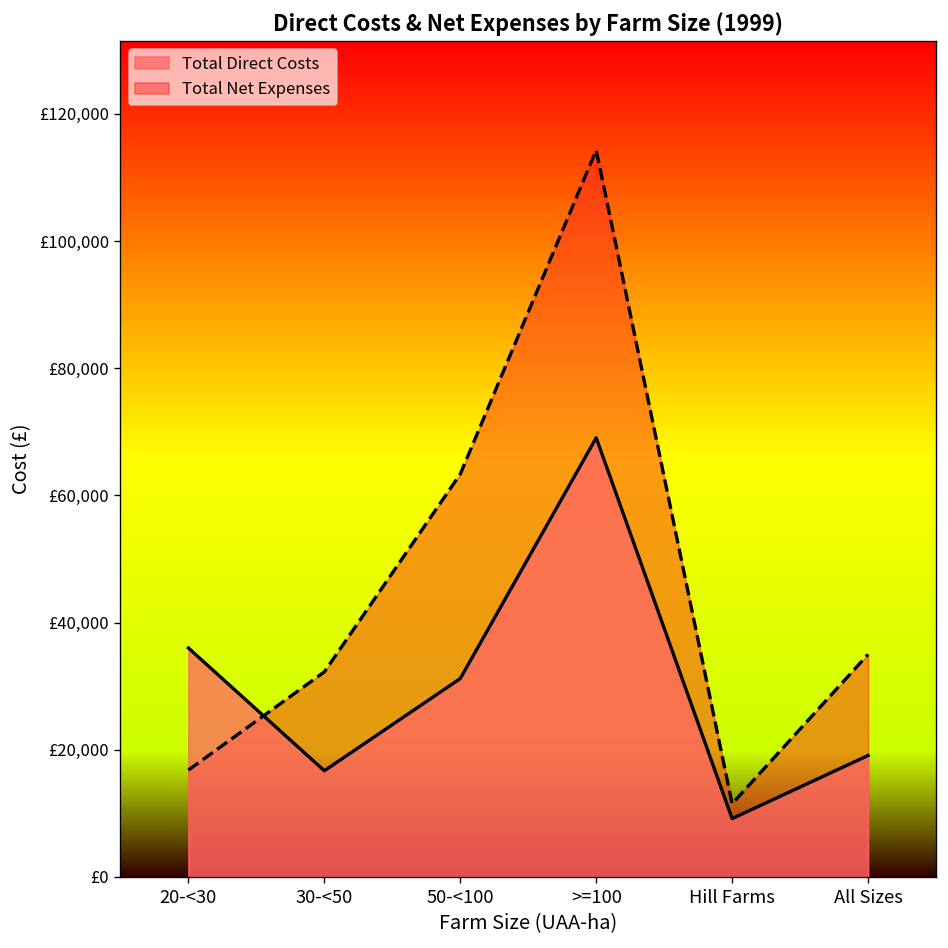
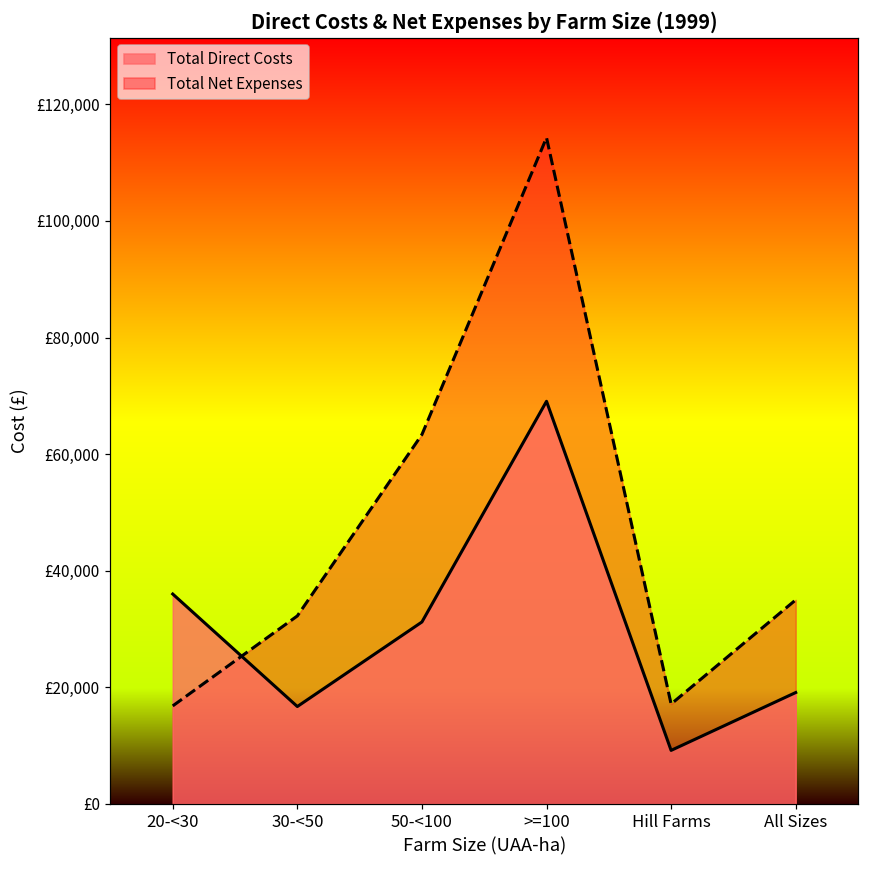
Total Net Expenses, Hill Farms: £11,000 -> £17,000
